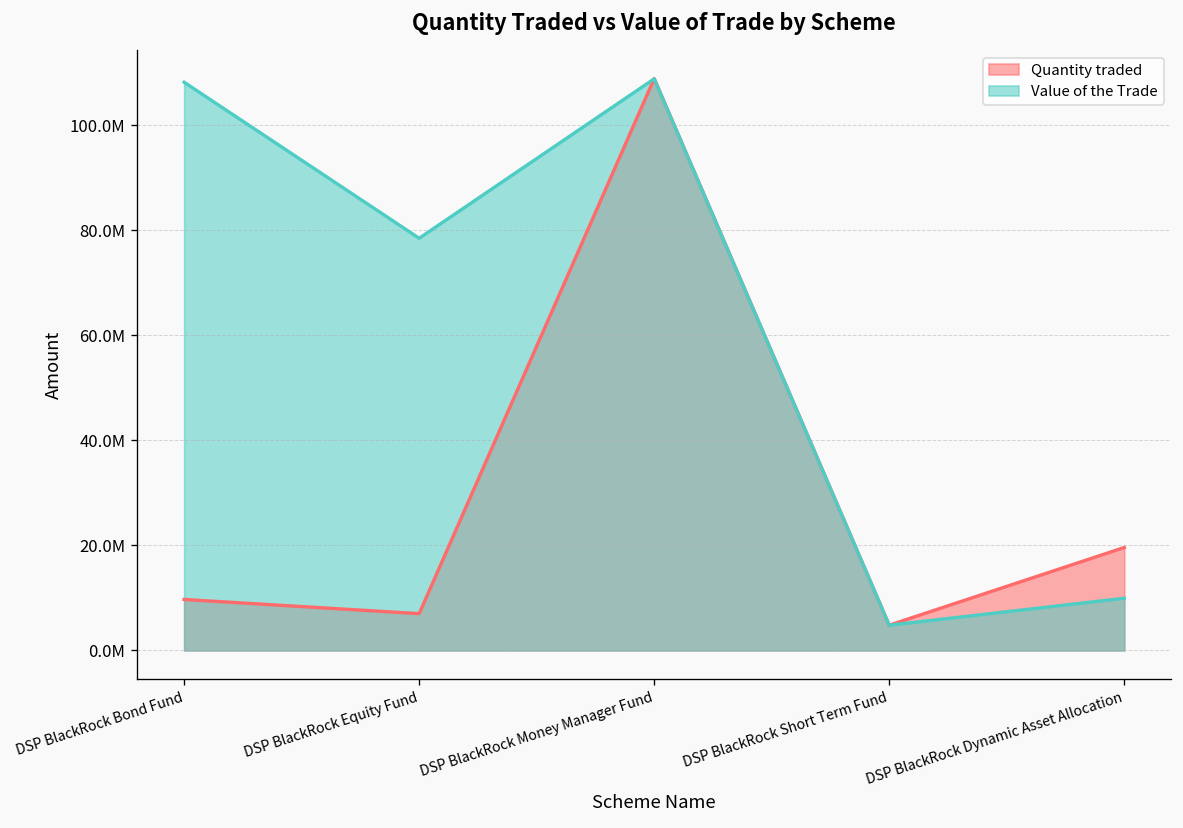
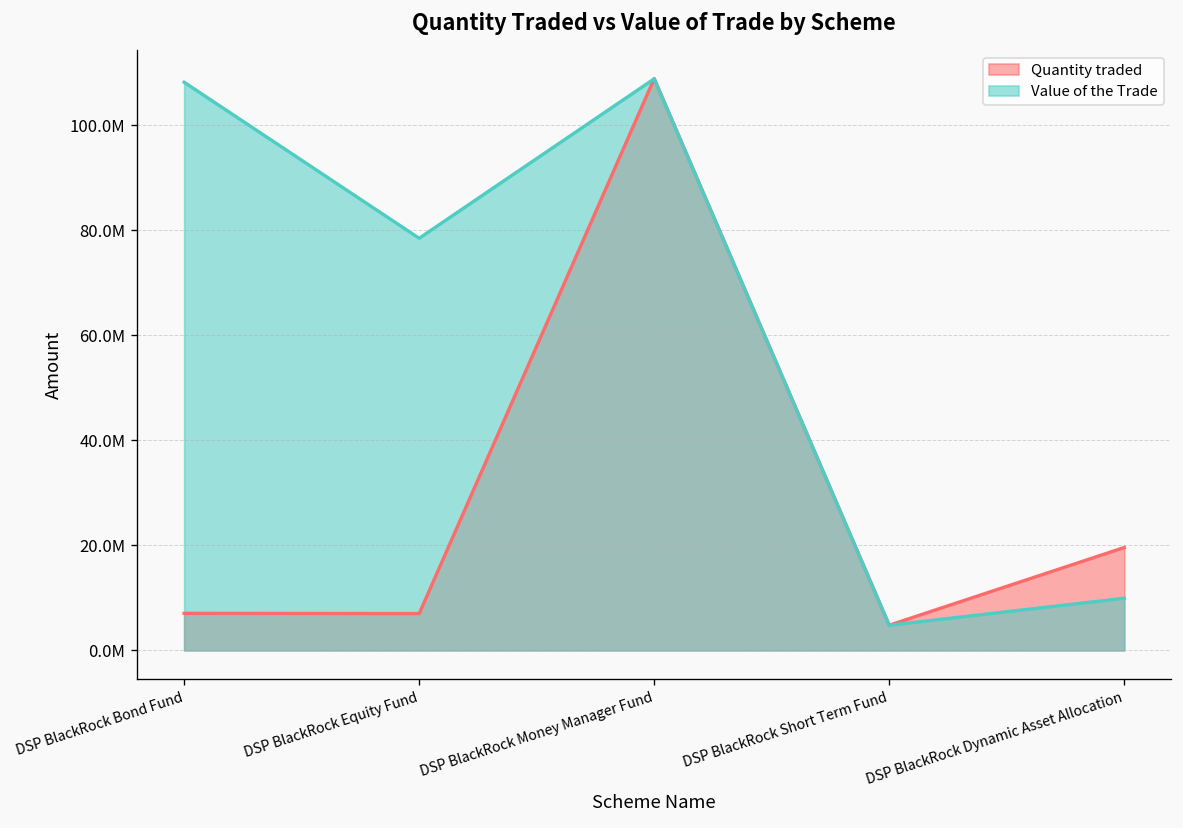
Quantity traded, DSP BlackRock Bond Fund: 10000000 -> 7000000
